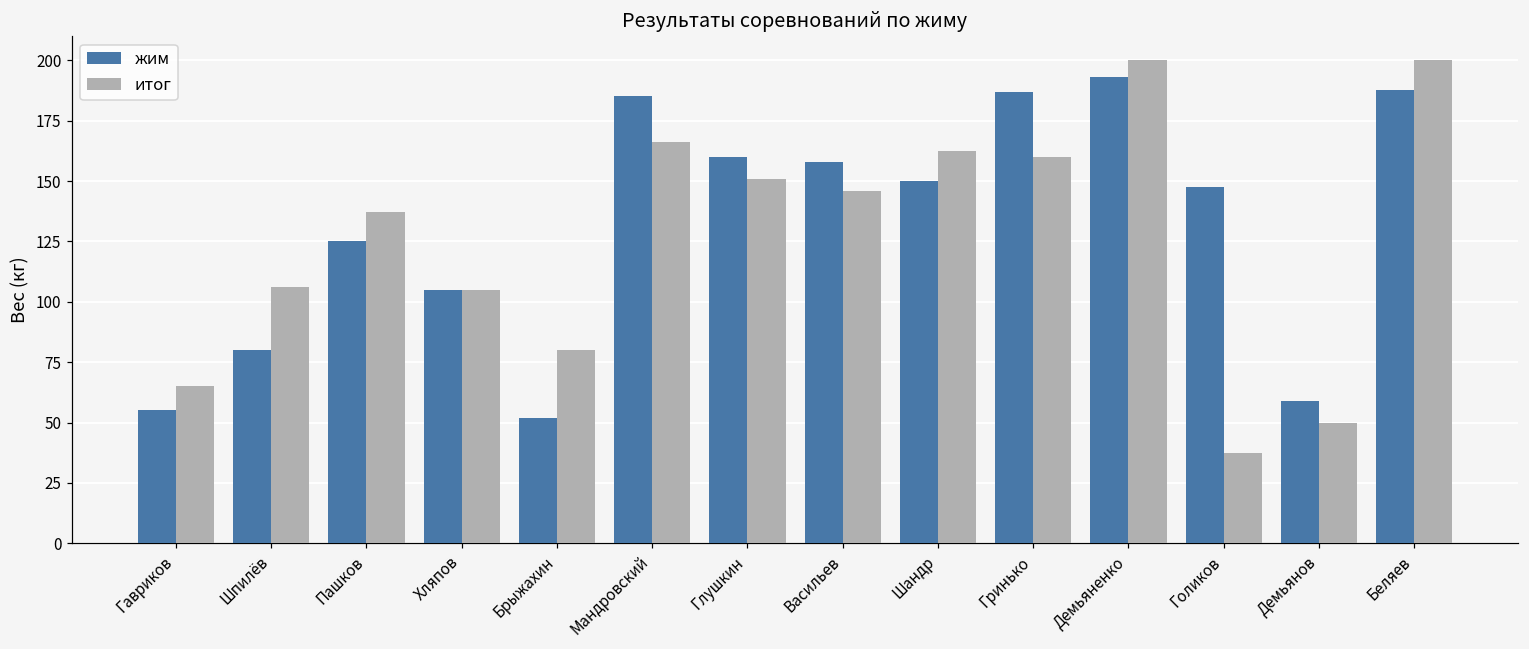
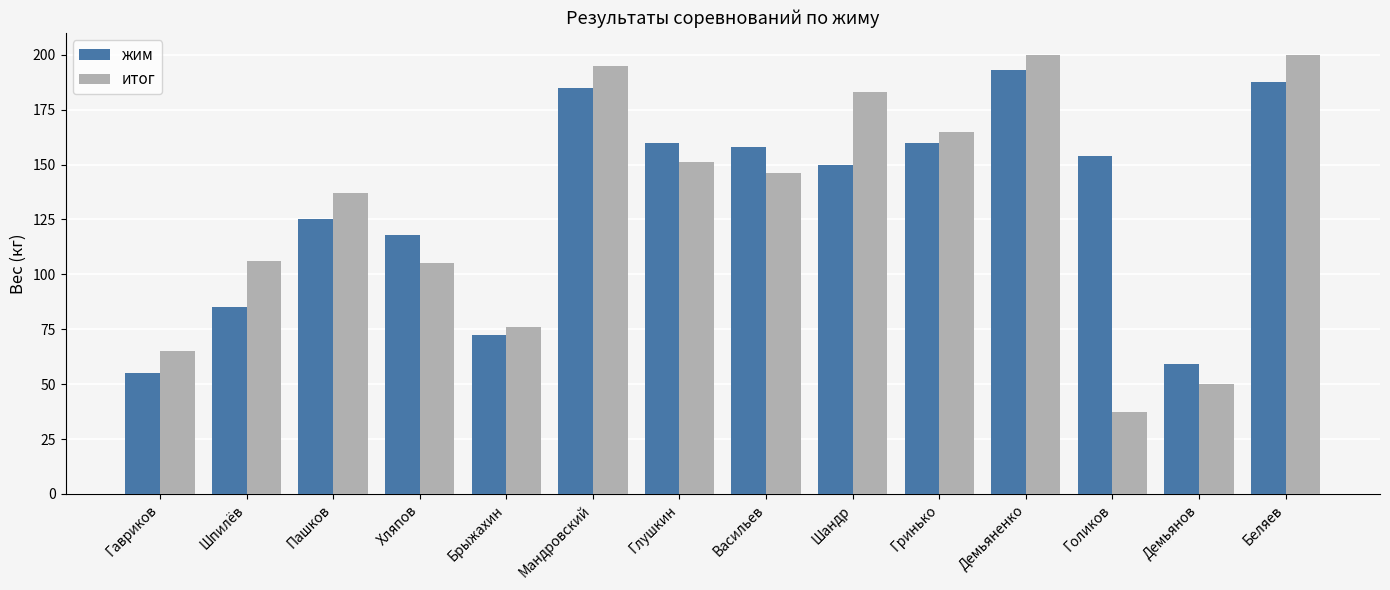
жим, Шпилёв: 80 -> 85
жим, Хляпов: 105 -> 118
жим, Брыжахин: 52 -> 73
итог, Брыжахин: 80 -> 76
итог, Мандровский: 166 -> 195
итог, Шандр: 163 -> 183
жим, Гринько: 187 -> 160
итог, Гринько: 160 -> 165
жим, Голиков: 148 -> 154
